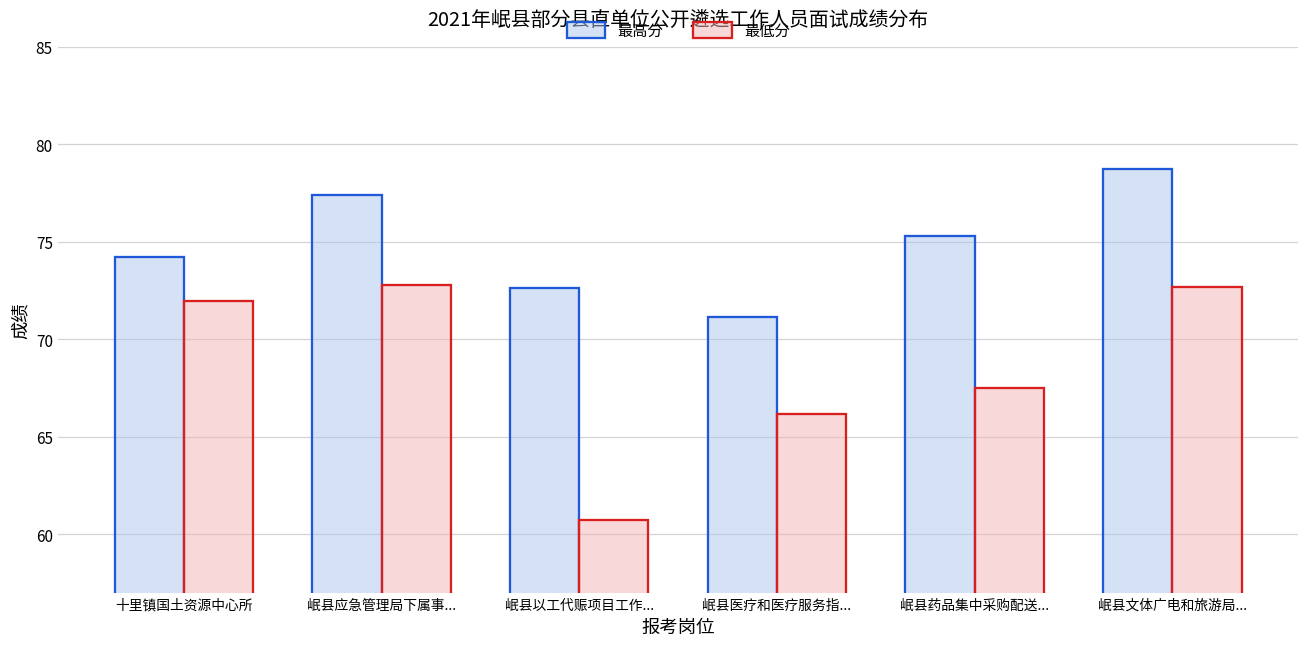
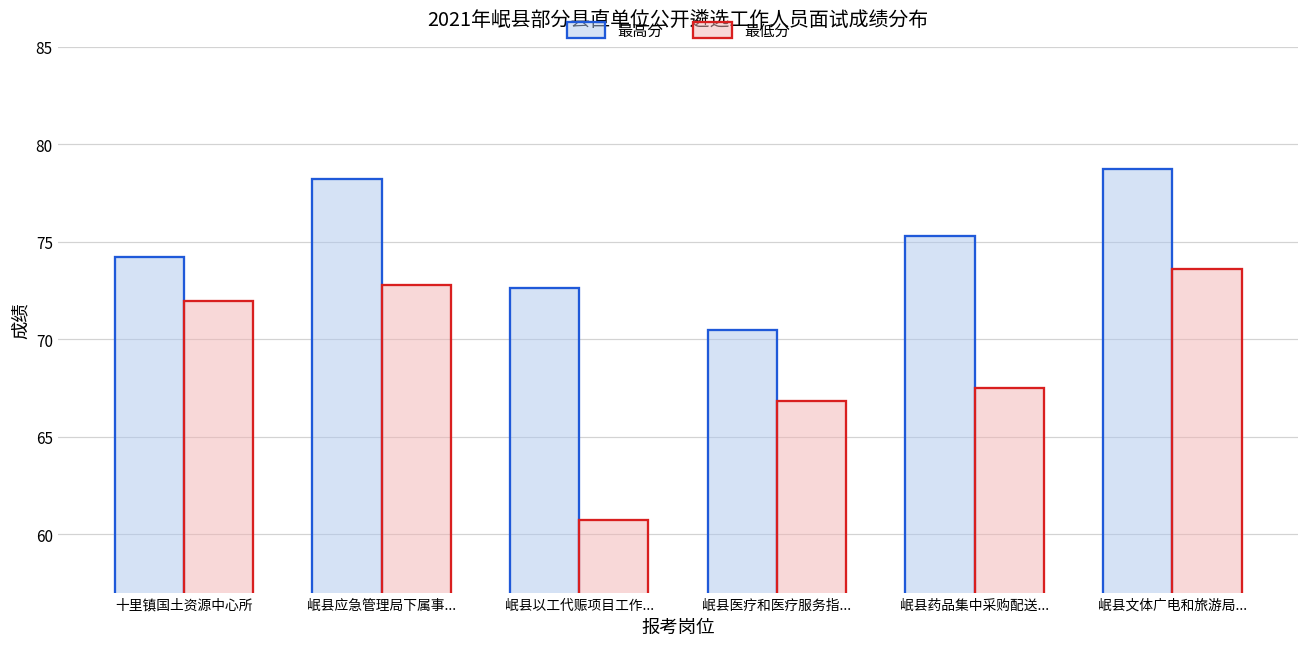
最高分, 岷县应急管理局下属事...: 77.4 -> 78.2
最高分, 岷县医疗和医疗服务指...: 71.2 -> 70.5
最低分, 岷县医疗和医疗服务指...: 66.2 -> 66.9
最低分, 岷县文体广电和旅游局...: 72.7 -> 73.6
